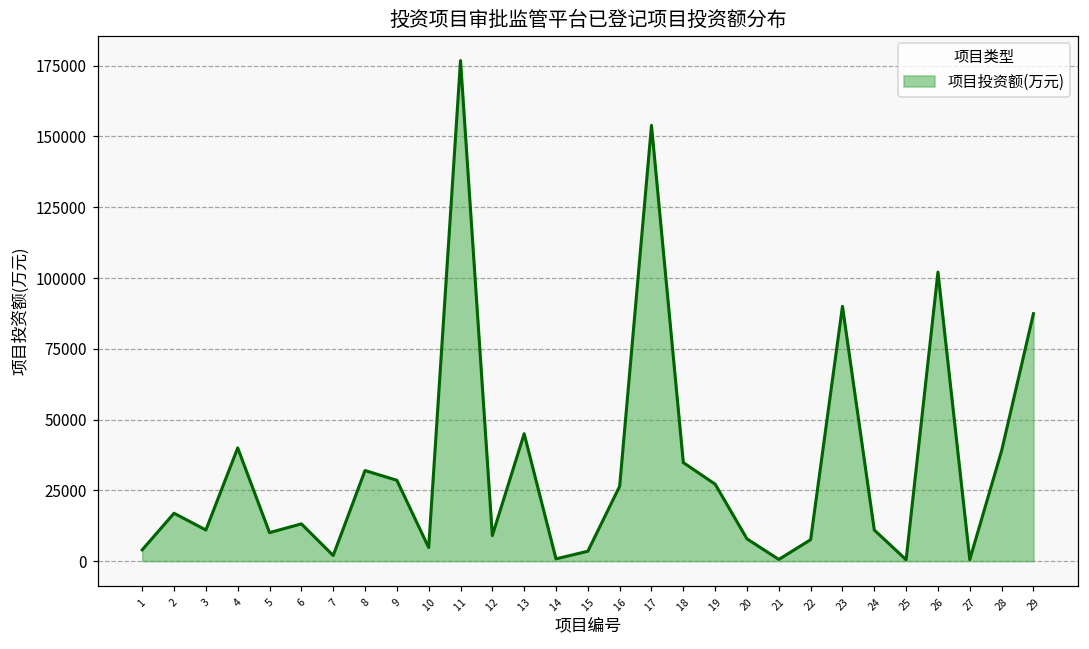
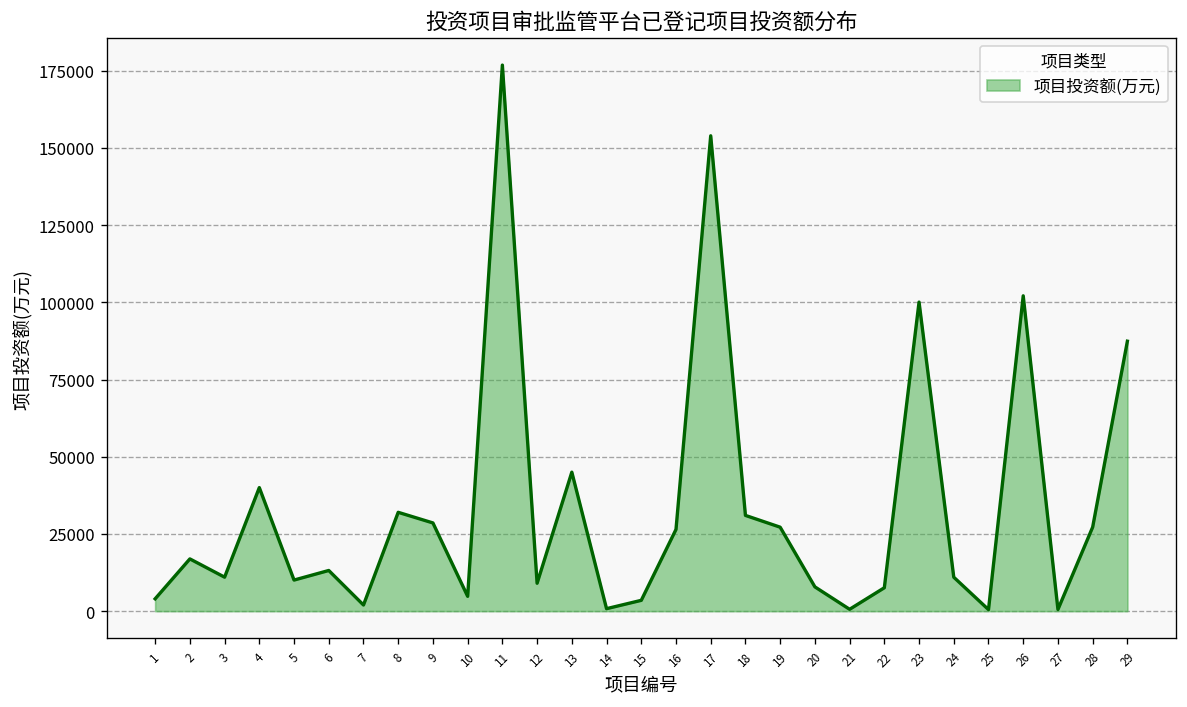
18: 35000 -> 31000
23: 90000 -> 100000
28: 39000 -> 27000
